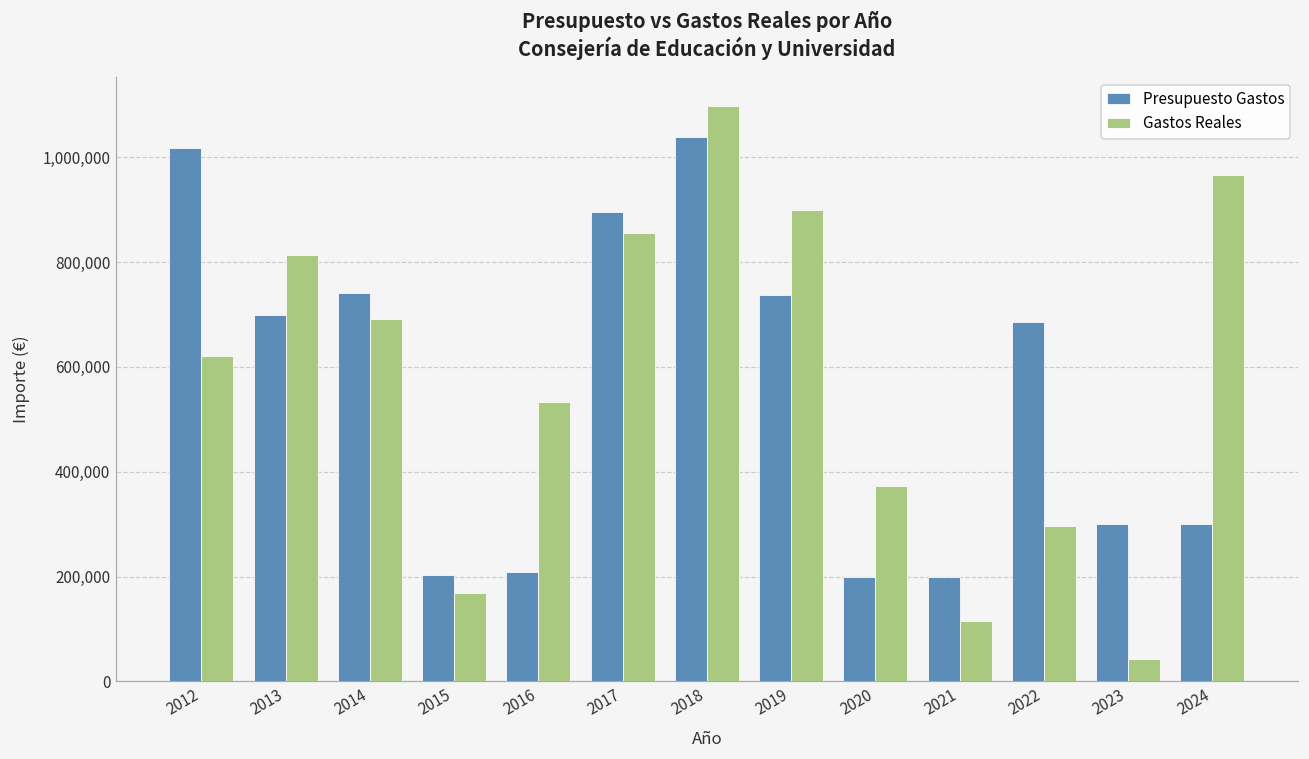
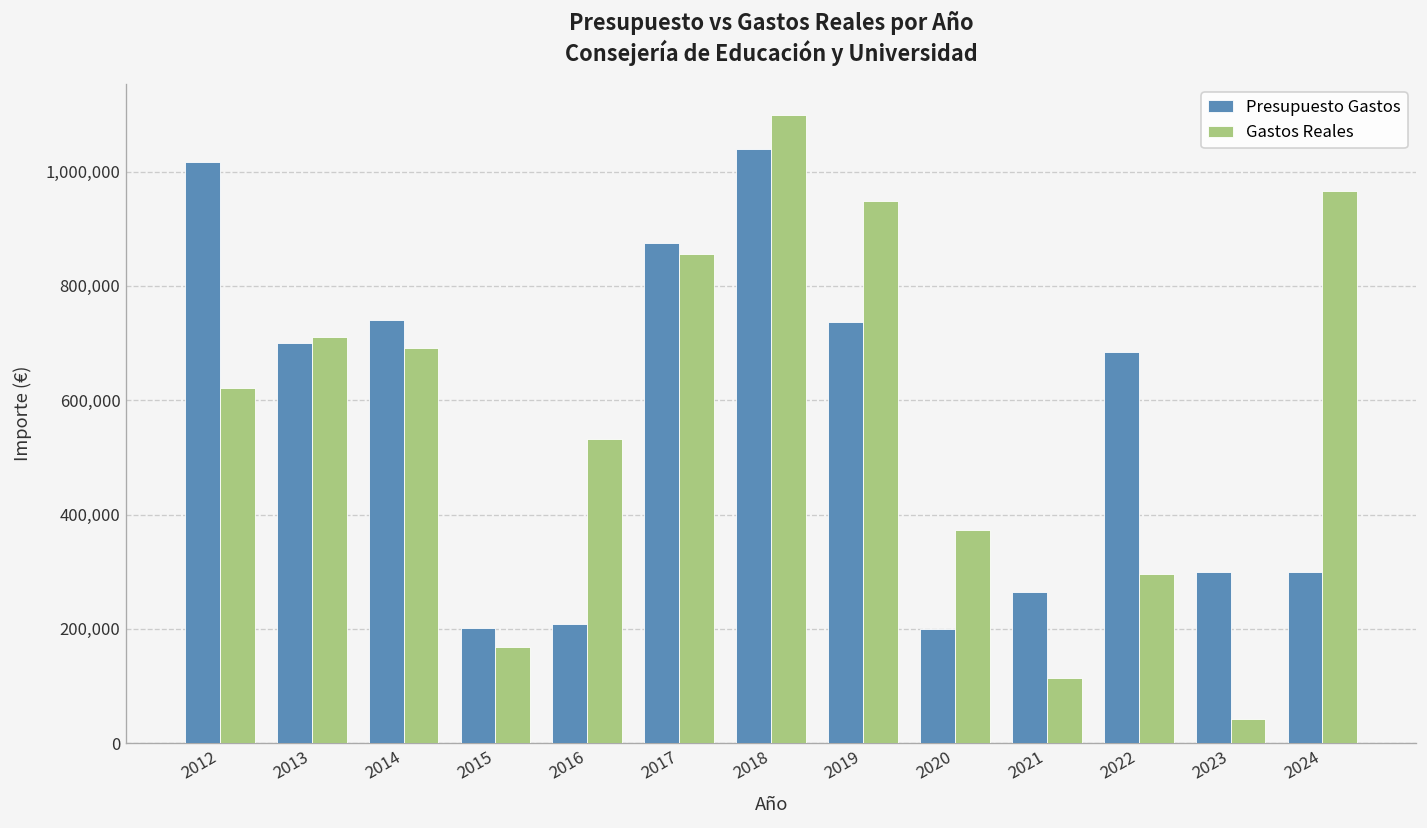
Gastos Reales, 2013: 810,000 -> 710,000
Presupuesto Gastos, 2017: 900,000 -> 880,000
Gastos Reales, 2019: 900,000 -> 950,000
Presupuesto Gastos, 2021: 200,000 -> 260,000
